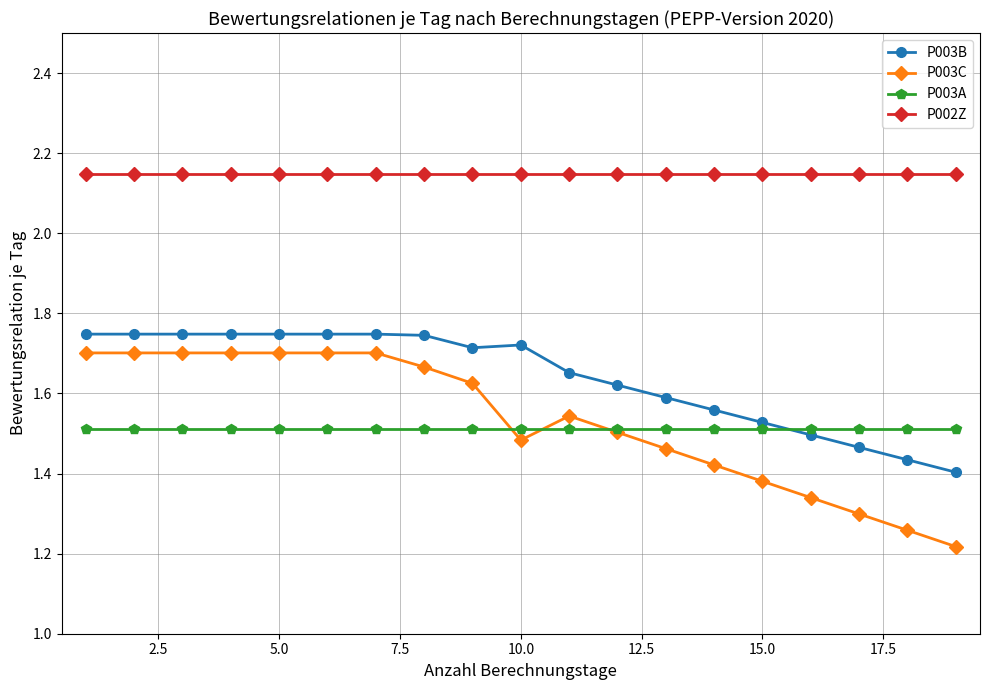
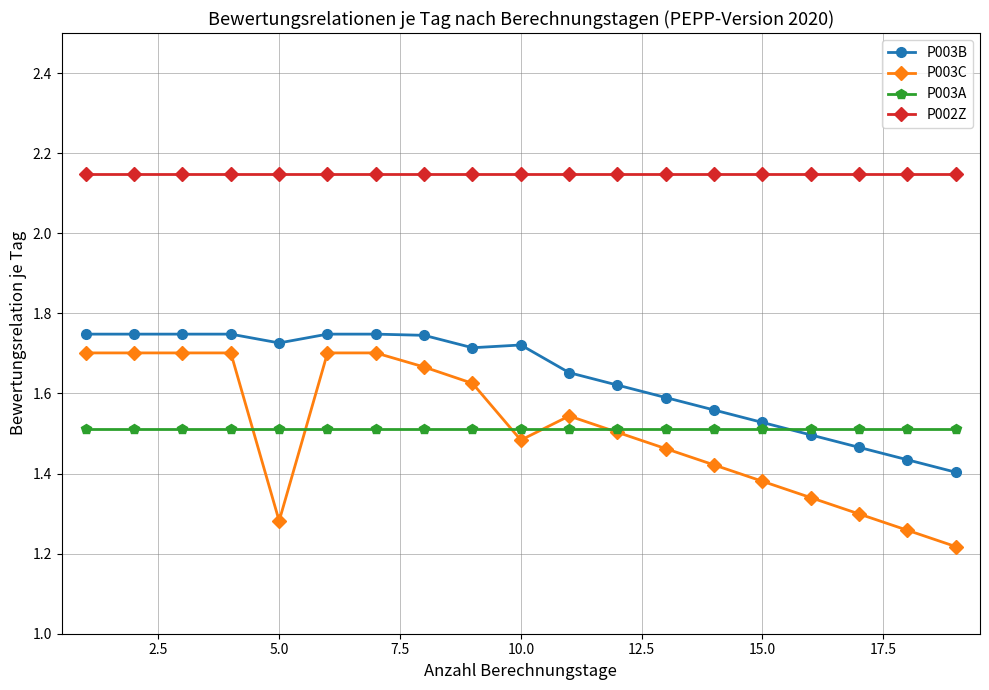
P003B, 5.0: 1.75 -> 1.73
P003C, 5.0: 1.70 -> 1.28
